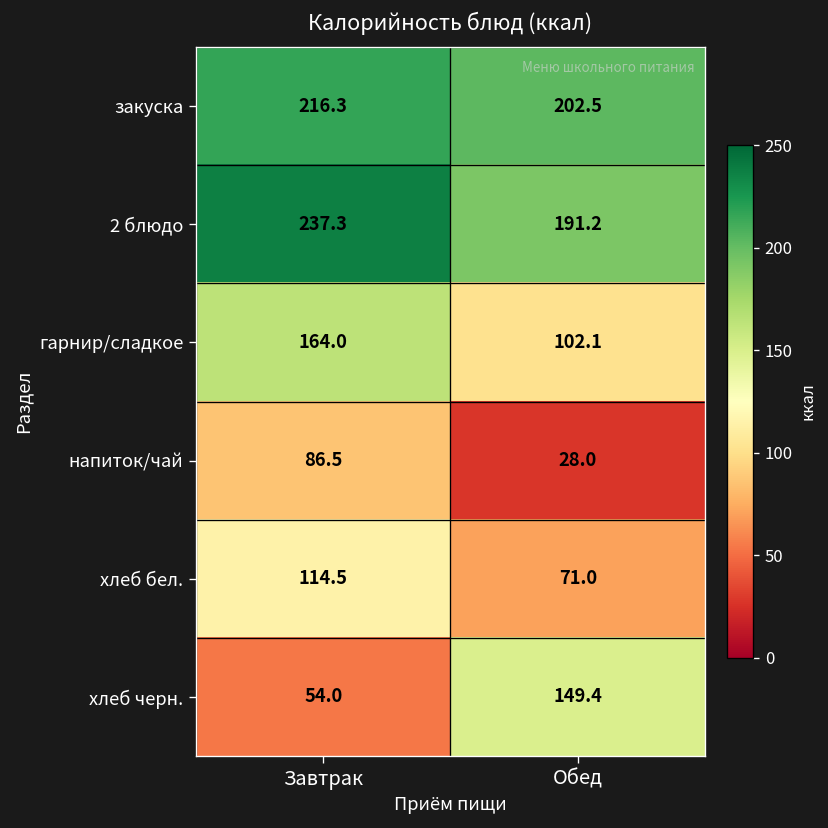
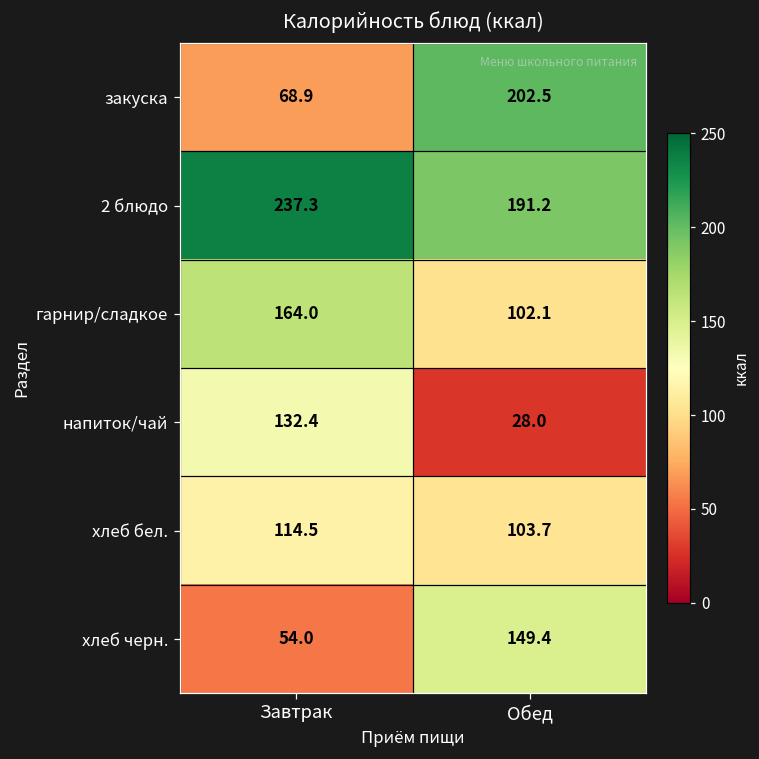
закуска, Завтрак: 216.3 -> 68.9
напиток/чай, Завтрак: 86.5 -> 132.4
хлеб бел., Обед: 71.0 -> 103.7
